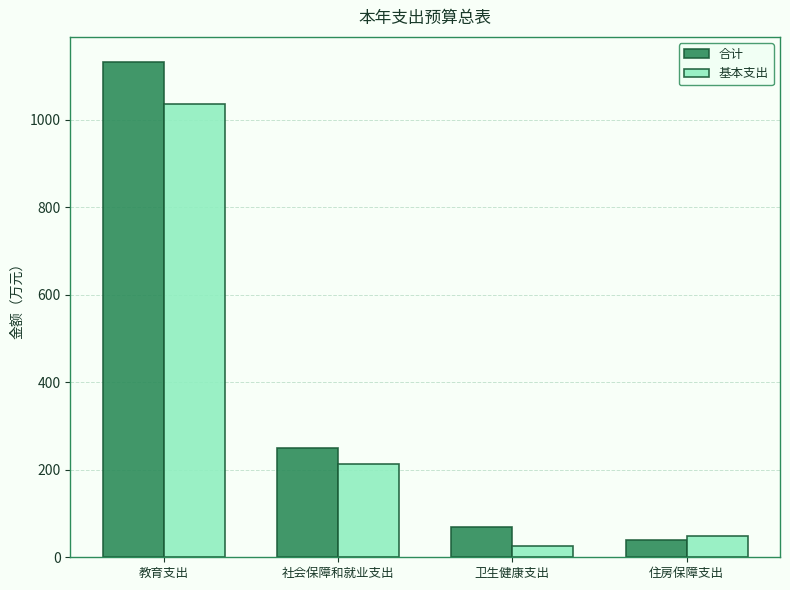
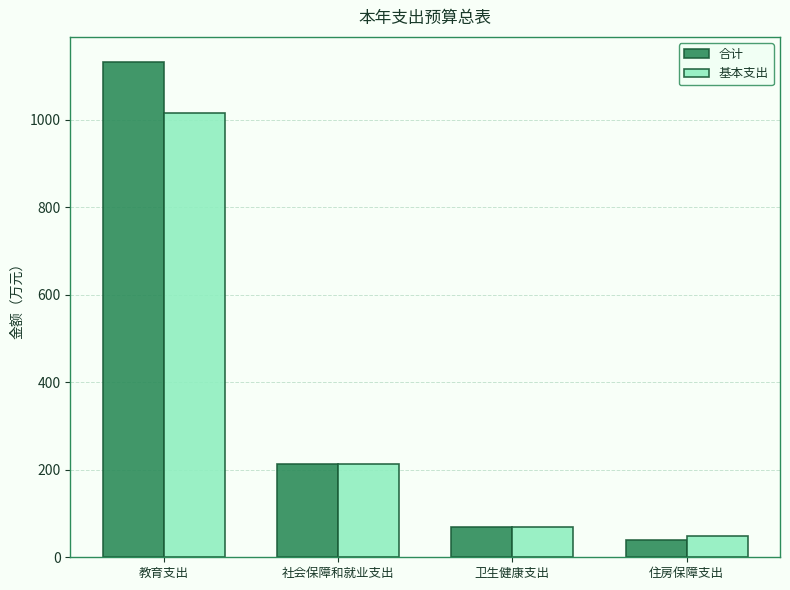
基本支出, 教育支出: 1040 -> 1020
合计, 社会保障和就业支出: 250 -> 210
基本支出, 卫生健康支出: 30 -> 70
